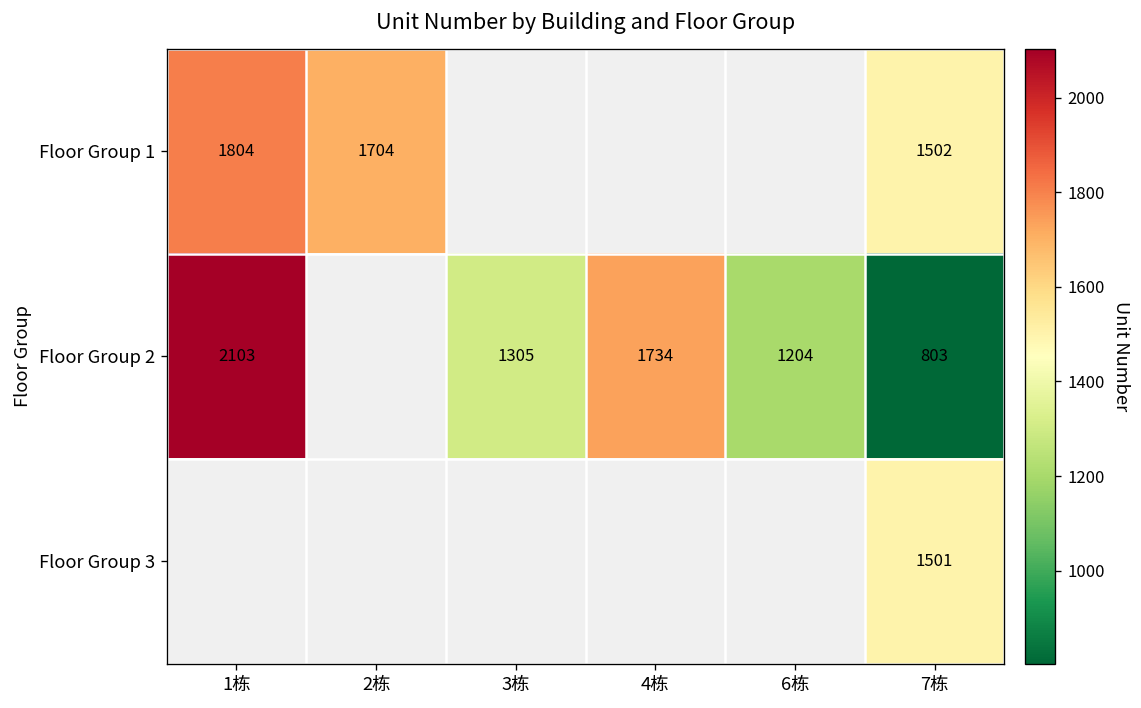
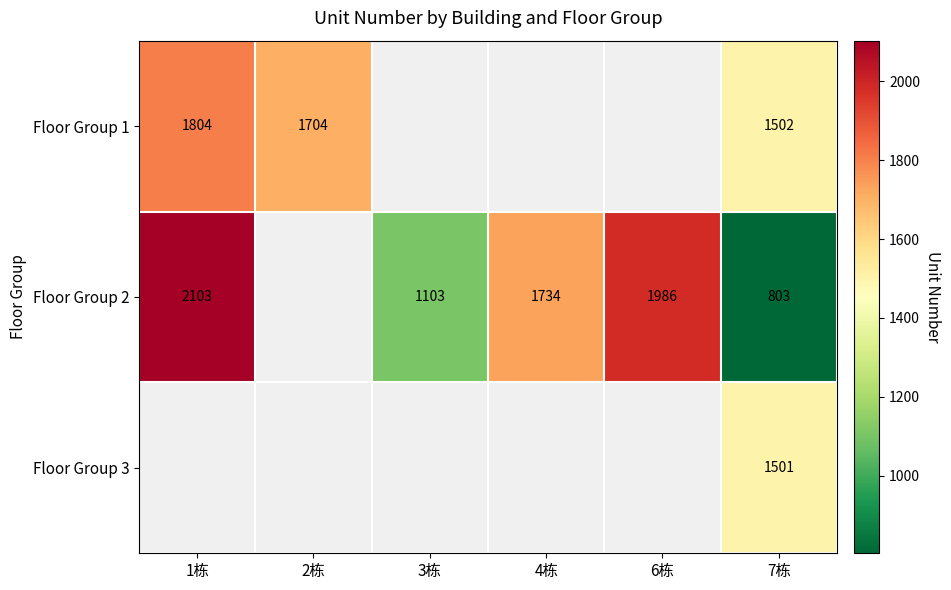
Floor Group 2, 3栋: 1305 -> 1103
Floor Group 2, 6栋: 1204 -> 1986
